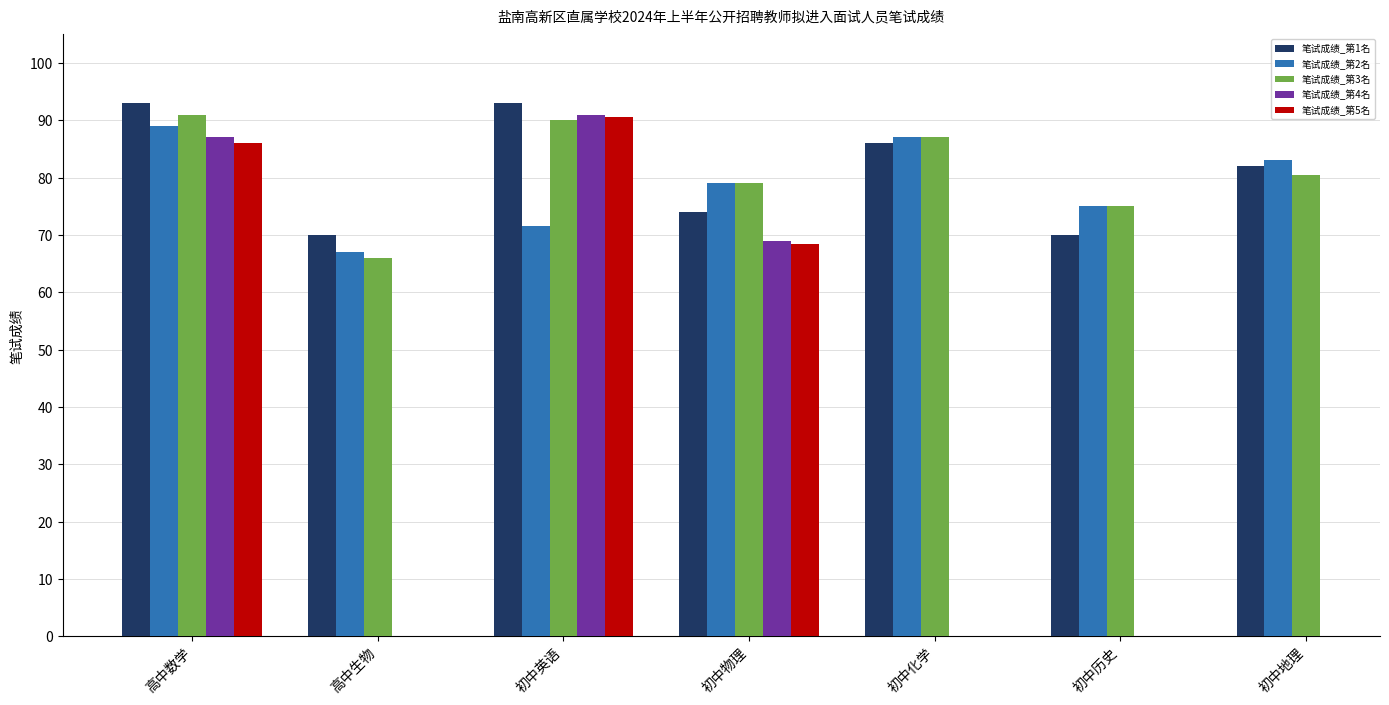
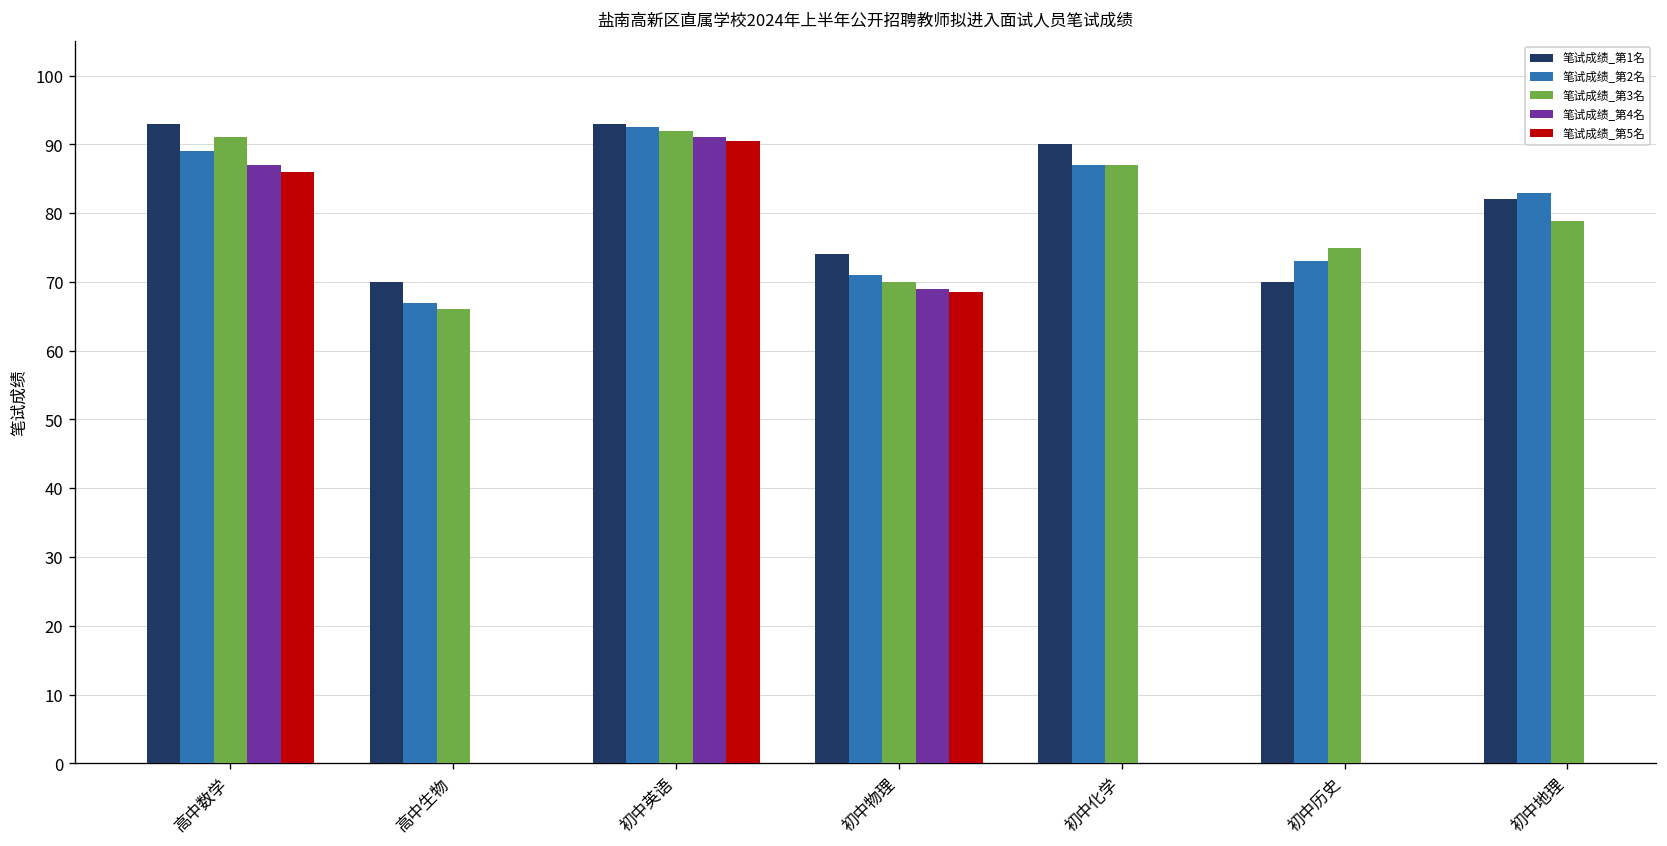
笔试成绩_第2名, 初中英语: 72 -> 93
笔试成绩_第3名, 初中英语: 90 -> 92
笔试成绩_第2名, 初中物理: 79 -> 71
笔试成绩_第3名, 初中物理: 79 -> 70
笔试成绩_第1名, 初中化学: 86 -> 90
笔试成绩_第2名, 初中历史: 75 -> 73
笔试成绩_第3名, 初中地理: 81 -> 79
